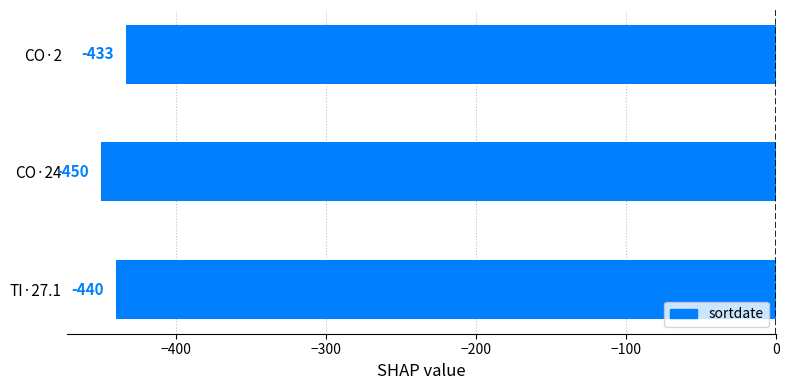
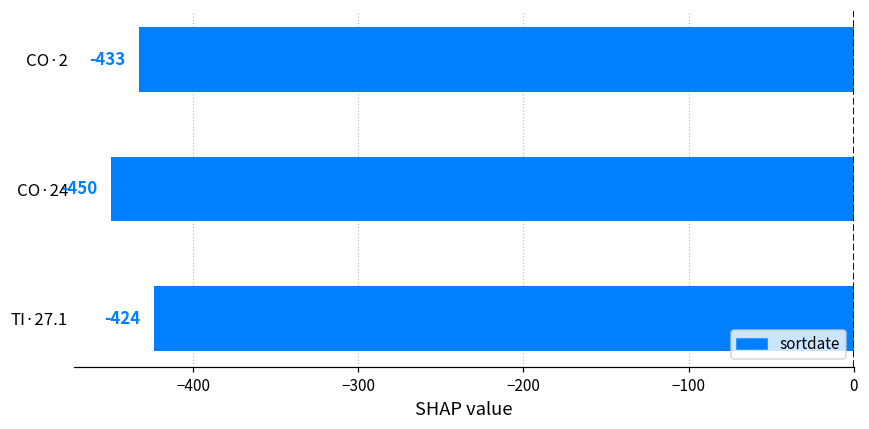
TI·27.1: -440 -> -424
